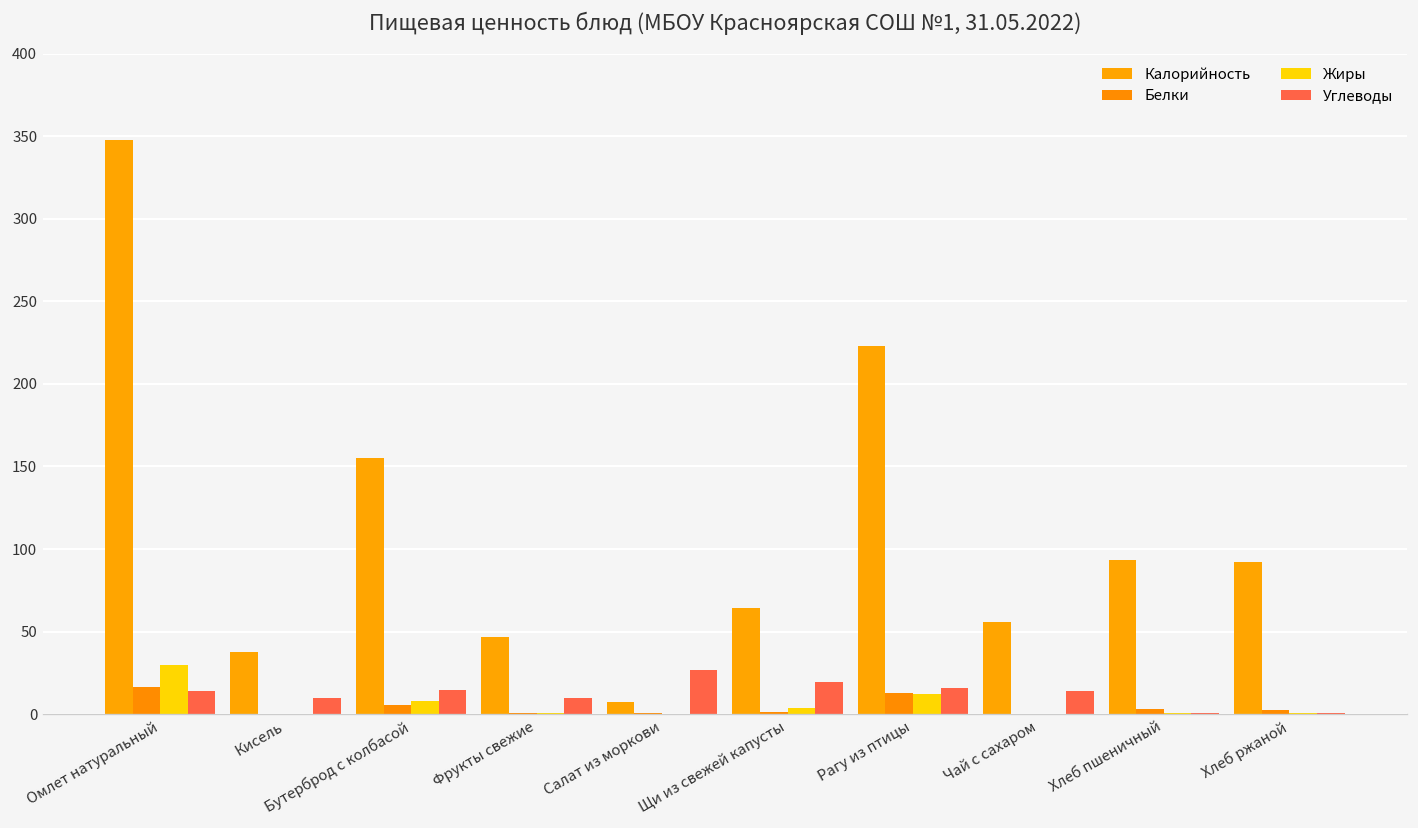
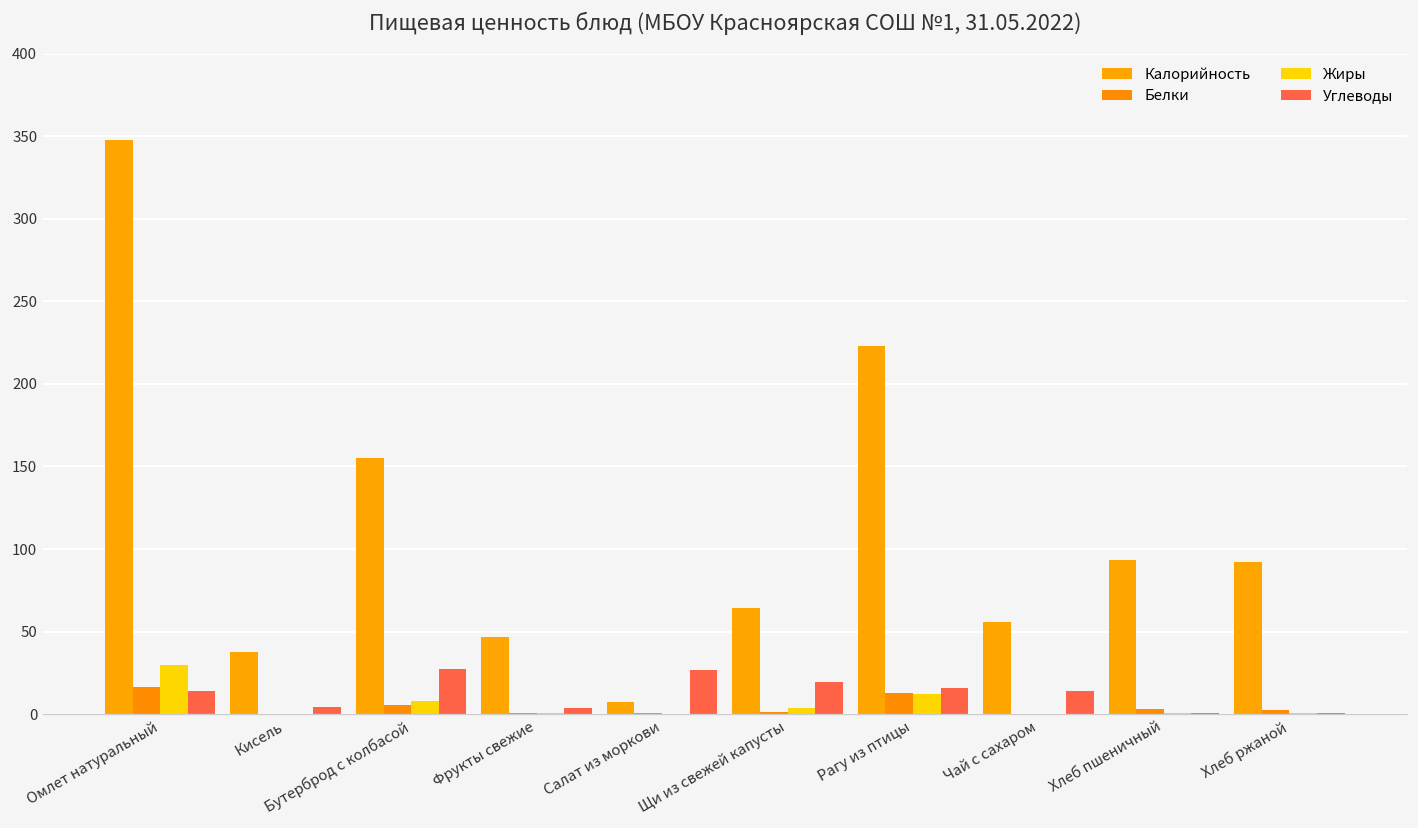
Углеводы, Кисель: 10 -> 4
Углеводы, Бутерброд с колбасой: 15 -> 27
Углеводы, Фрукты свежие: 10 -> 4
